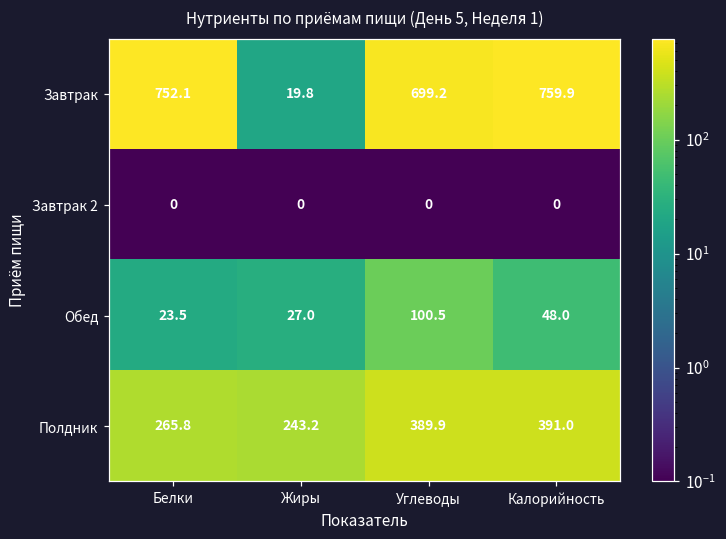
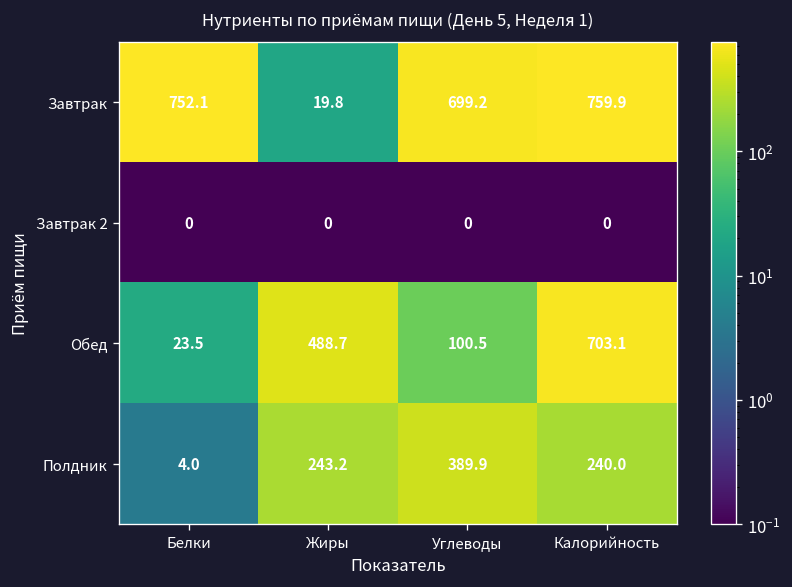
Обед, Жиры: 27.0 -> 488.7
Обед, Калорийность: 48.0 -> 703.1
Полдник, Белки: 265.8 -> 4.0
Полдник, Калорийность: 391.0 -> 240.0
